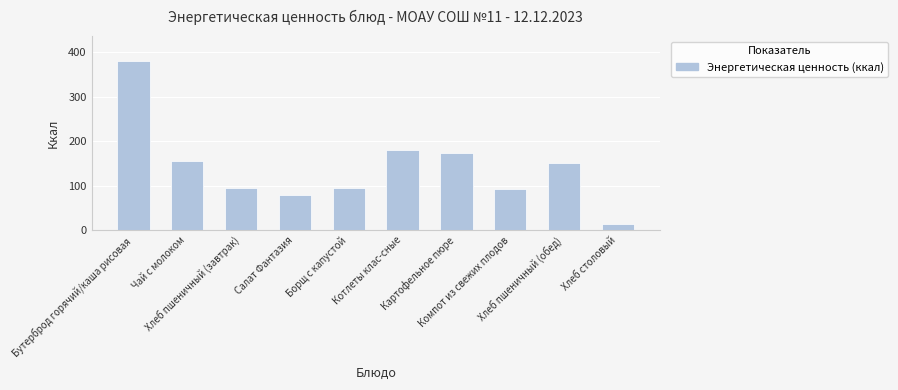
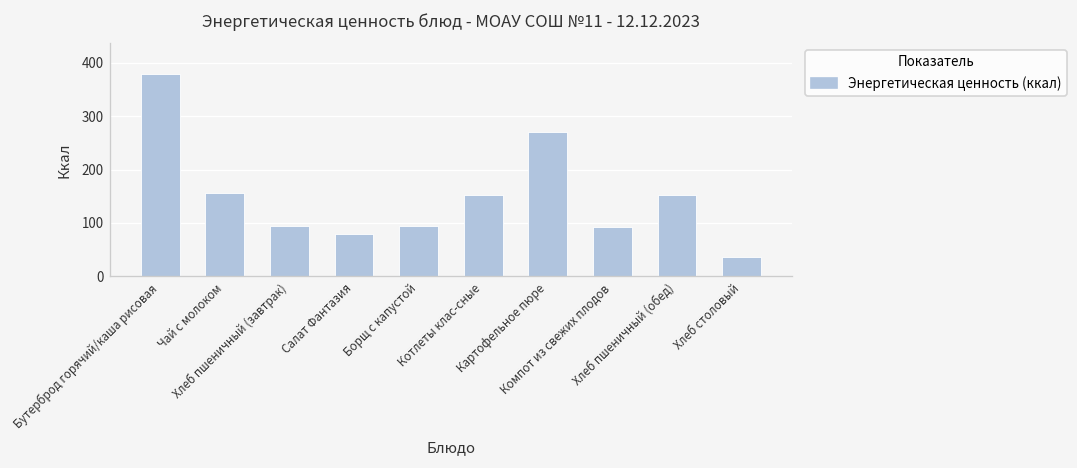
Котлеты клас-сные: 180 -> 150
Картофельное пюре: 170 -> 270
Хлеб столовый: 10 -> 40
